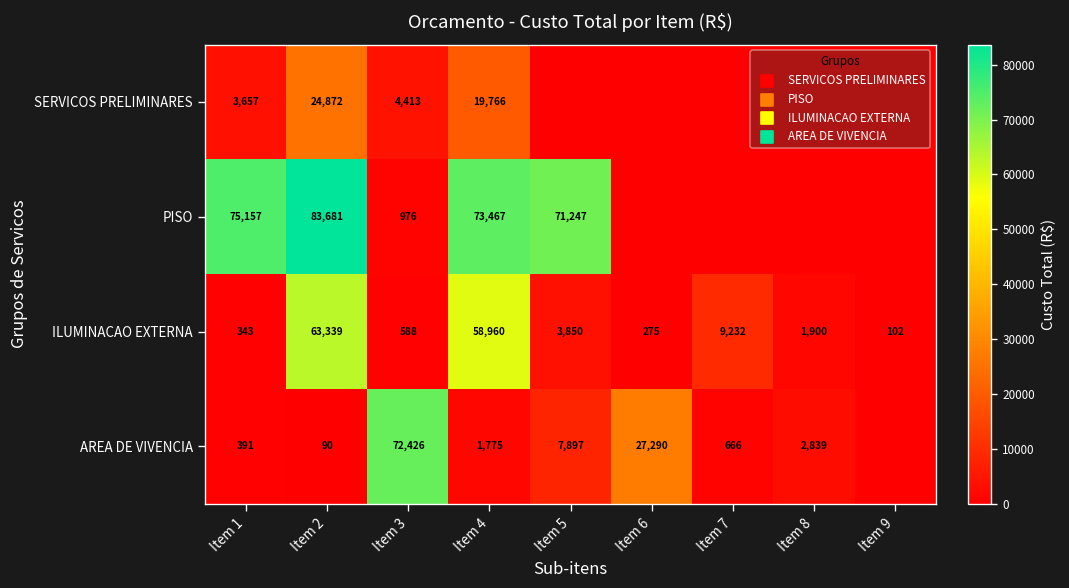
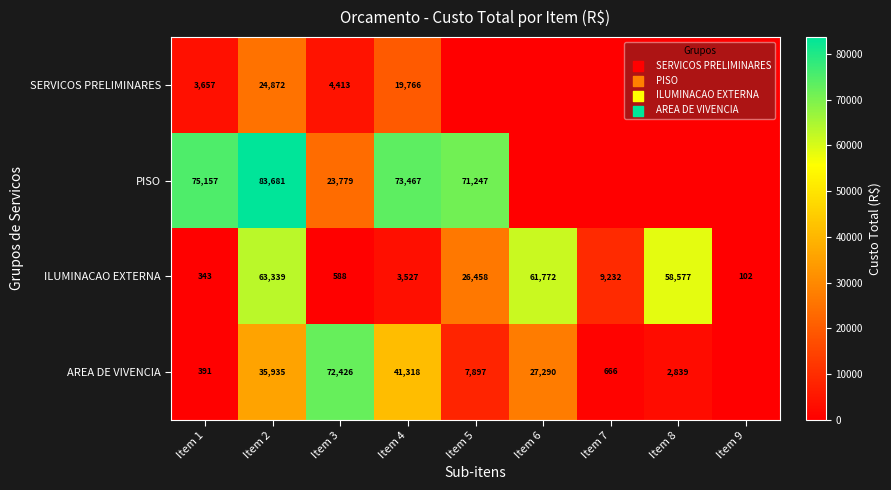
PISO, Item 3: 976 -> 23,779
ILUMINACAO EXTERNA, Item 4: 58,960 -> 3,527
ILUMINACAO EXTERNA, Item 5: 3,850 -> 26,458
ILUMINACAO EXTERNA, Item 6: 275 -> 61,772
ILUMINACAO EXTERNA, Item 8: 1,900 -> 58,577
AREA DE VIVENCIA, Item 2: 90 -> 35,935
AREA DE VIVENCIA, Item 4: 1,775 -> 41,318
